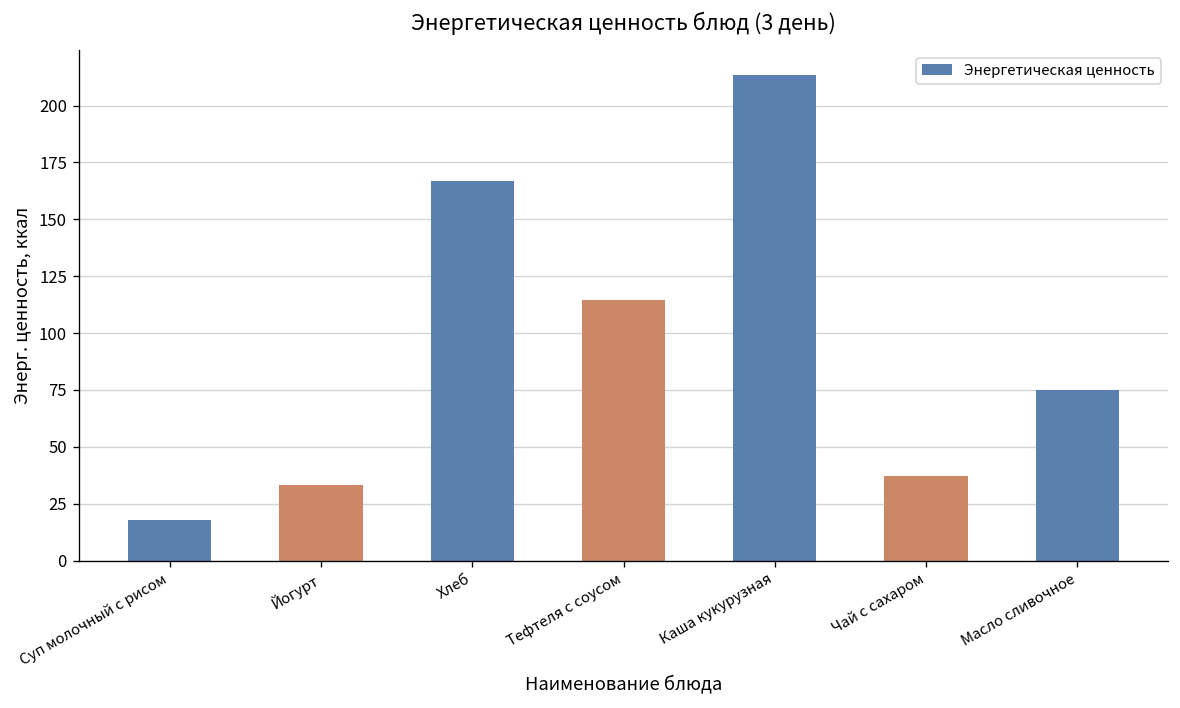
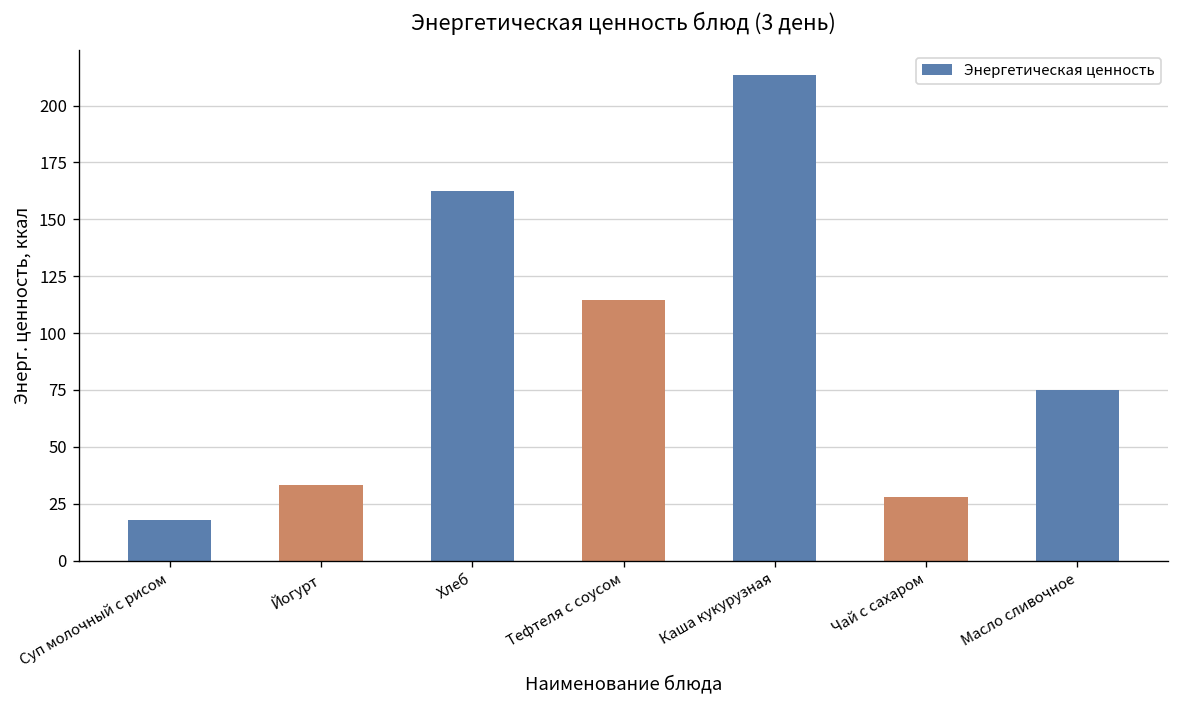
Хлеб: 167 -> 162
Чай с сахаром: 37 -> 28
